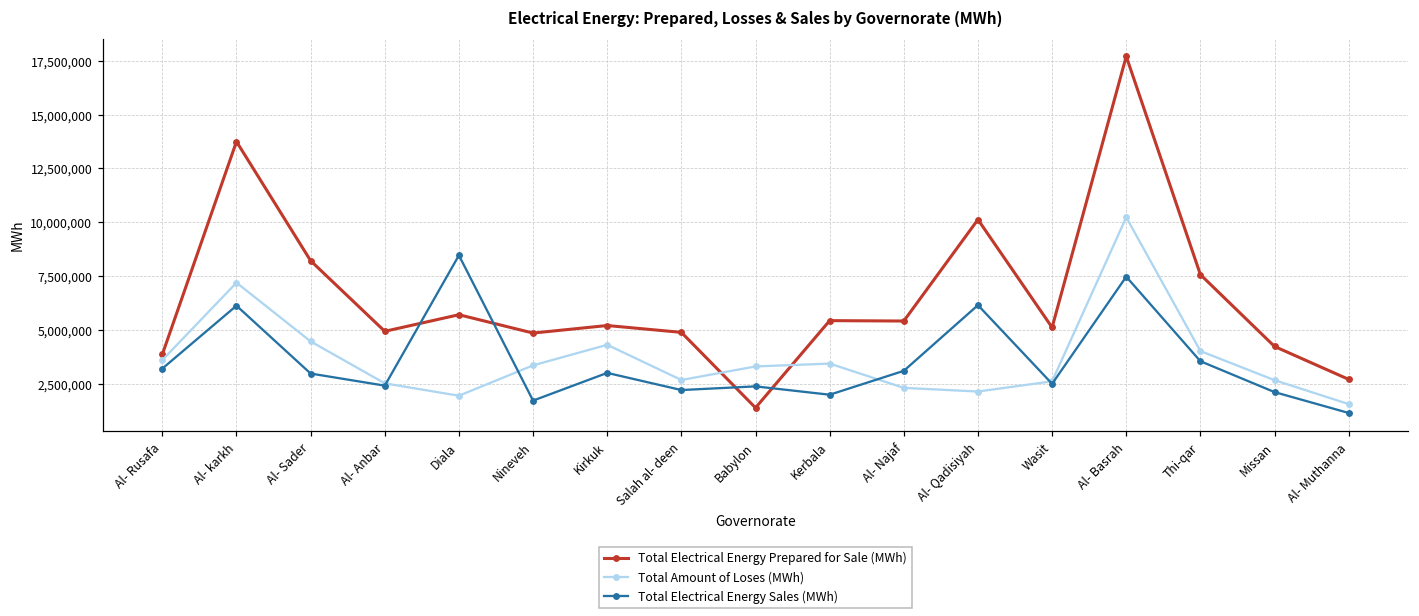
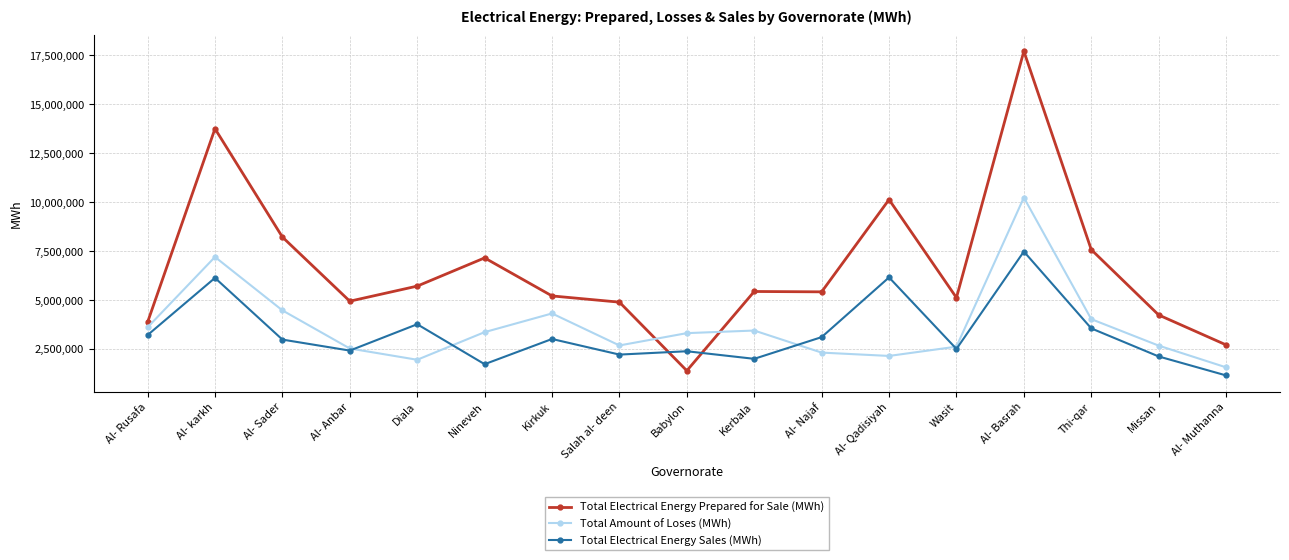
Total Electrical Energy Sales (MWh), Diala: 8,500,000 -> 3,800,000
Total Electrical Energy Prepared for Sale (MWh), Nineveh: 4,900,000 -> 7,200,000
